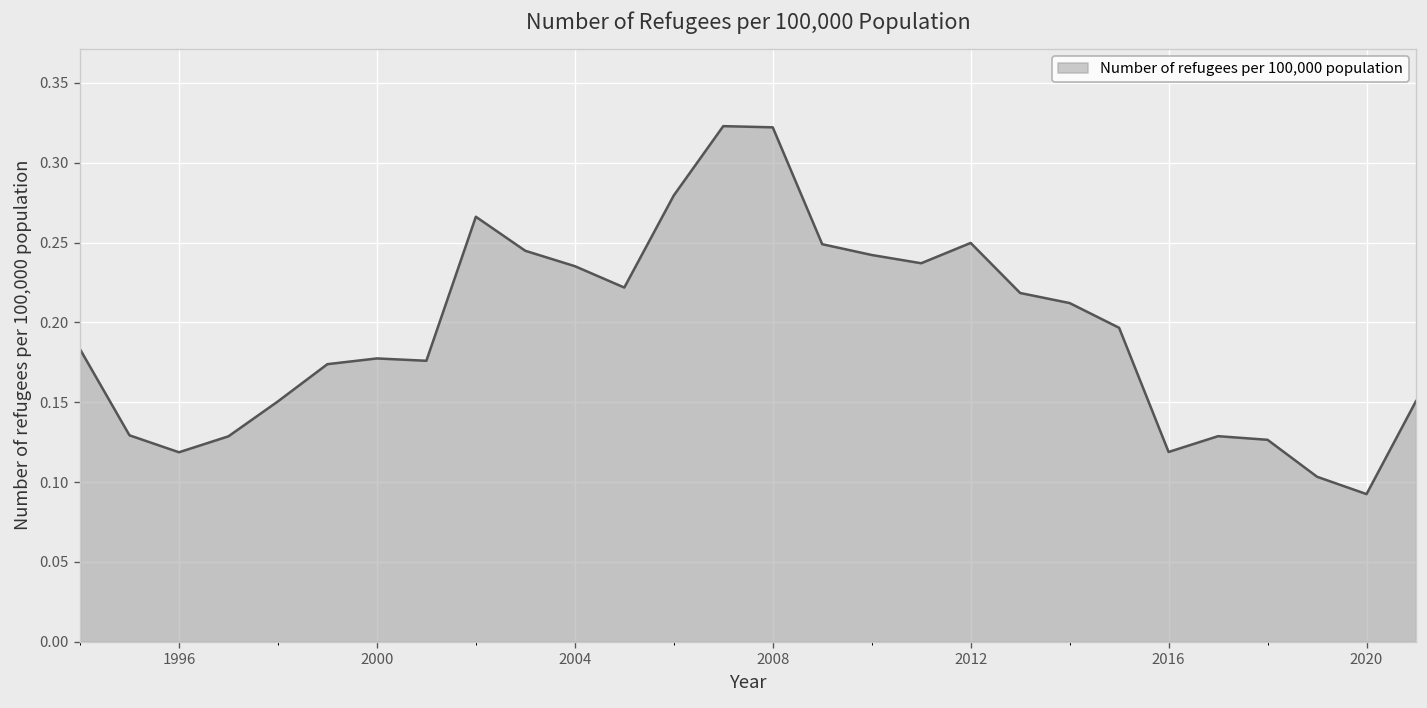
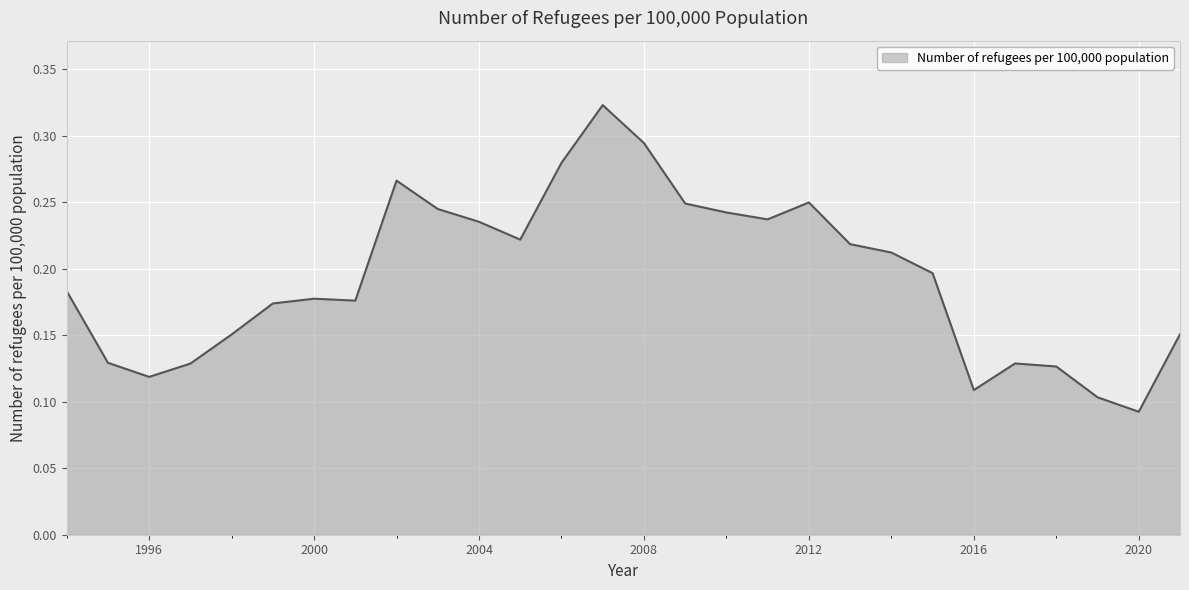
2008: 0.322 -> 0.294
2016: 0.119 -> 0.109
